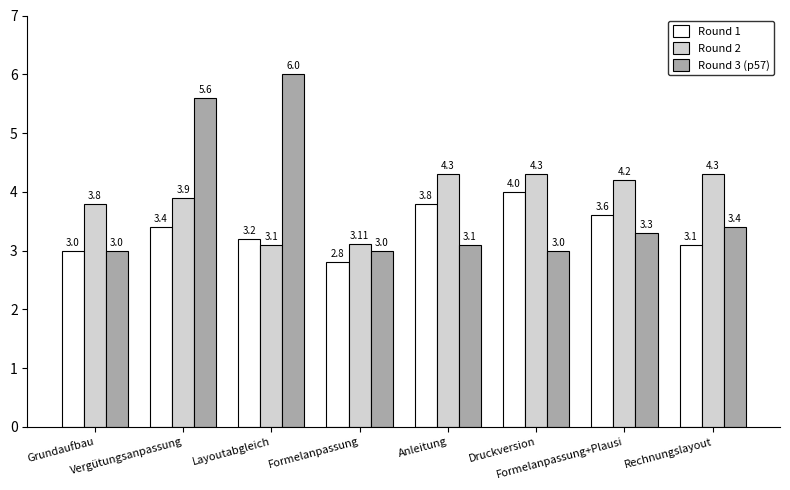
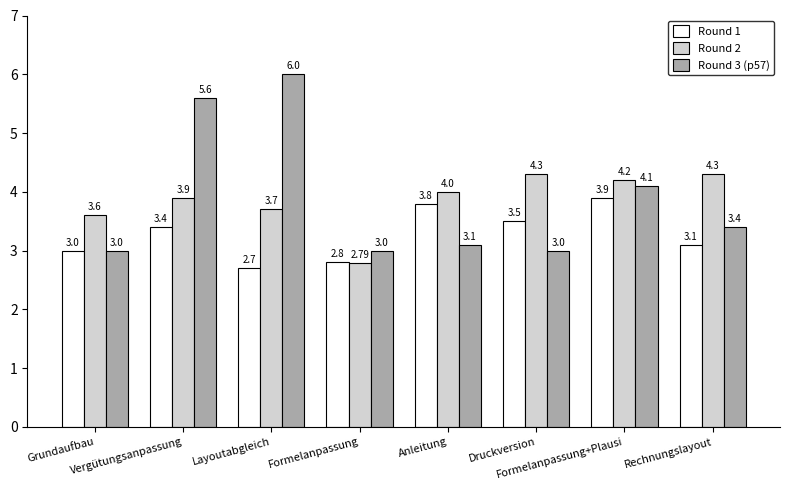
Round 2, Grundaufbau: 3.8 -> 3.6
Round 1, Layoutabgleich: 3.2 -> 2.7
Round 2, Layoutabgleich: 3.1 -> 3.7
Round 2, Formelanpassung: 3.11 -> 2.79
Round 2, Anleitung: 4.3 -> 4.0
Round 1, Druckversion: 4.0 -> 3.5
Round 1, Formelanpassung+Plausi: 3.6 -> 3.9
Round 3 (p57), Formelanpassung+Plausi: 3.3 -> 4.1
